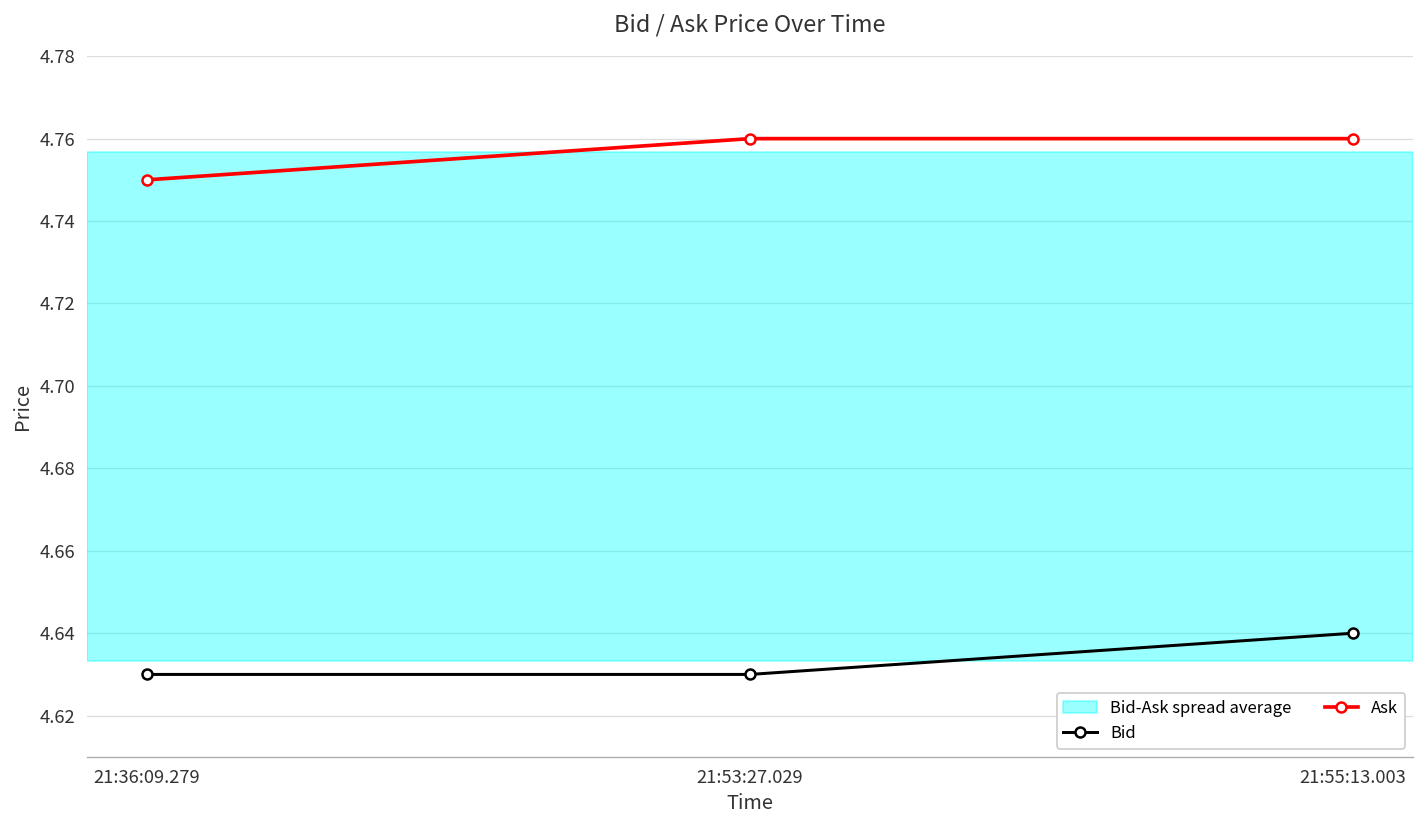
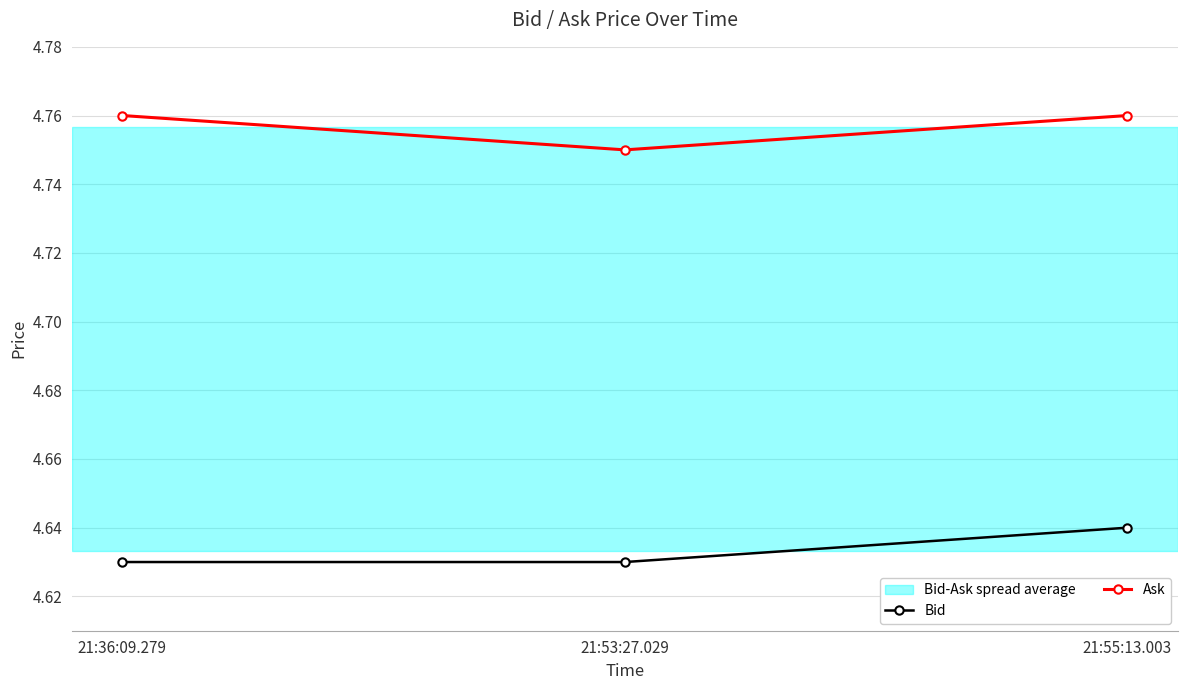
Ask, 21:36:09.279: 4.75 -> 4.76
Ask, 21:53:27.029: 4.76 -> 4.75
